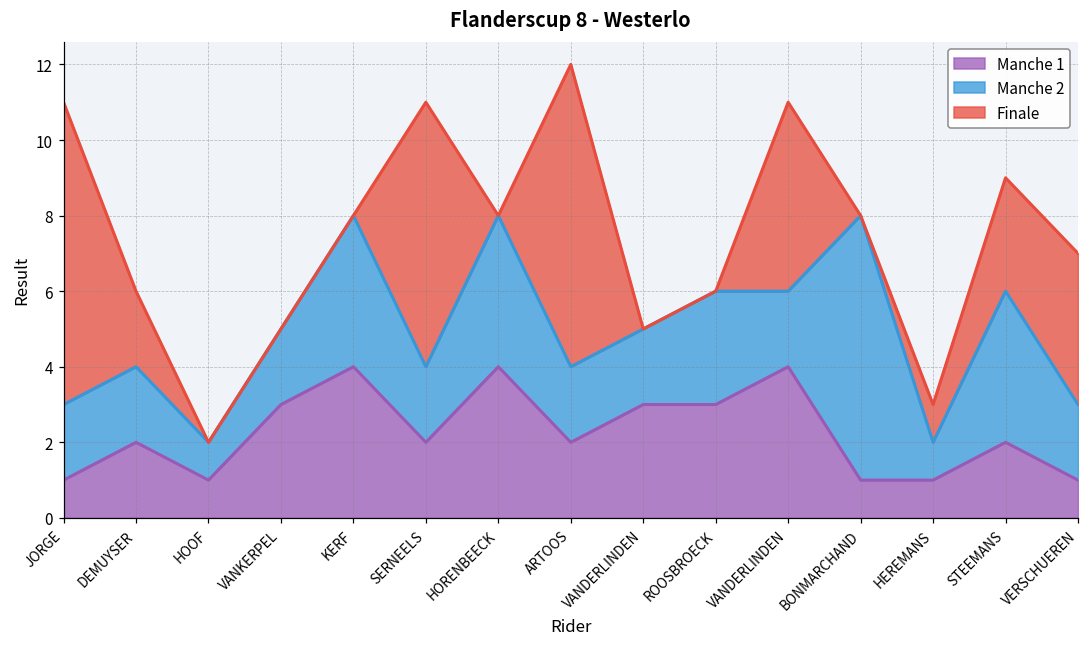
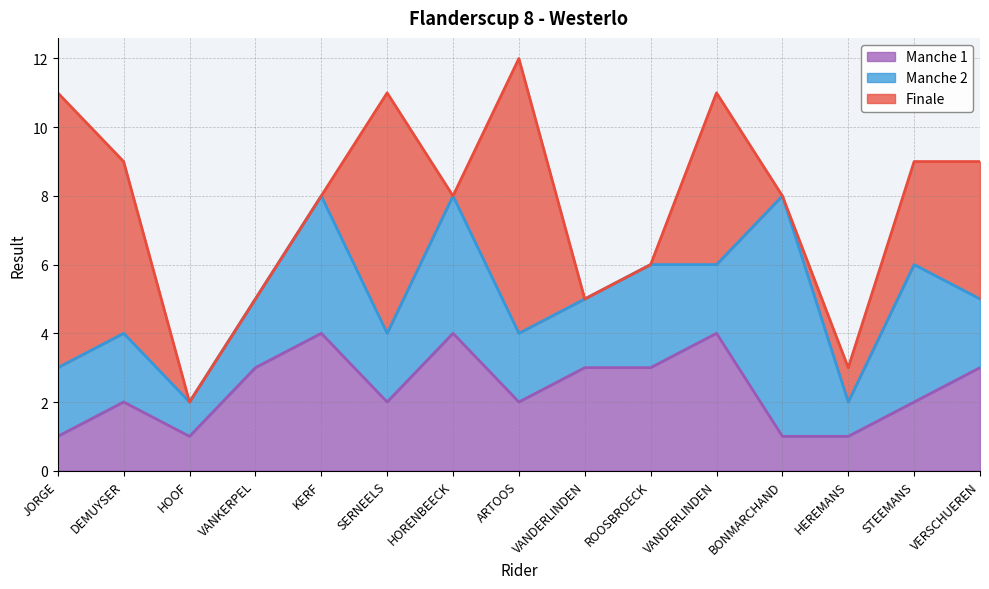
Finale, DEMUYSER: 2 -> 5
Manche 1, VERSCHUEREN: 1 -> 3
